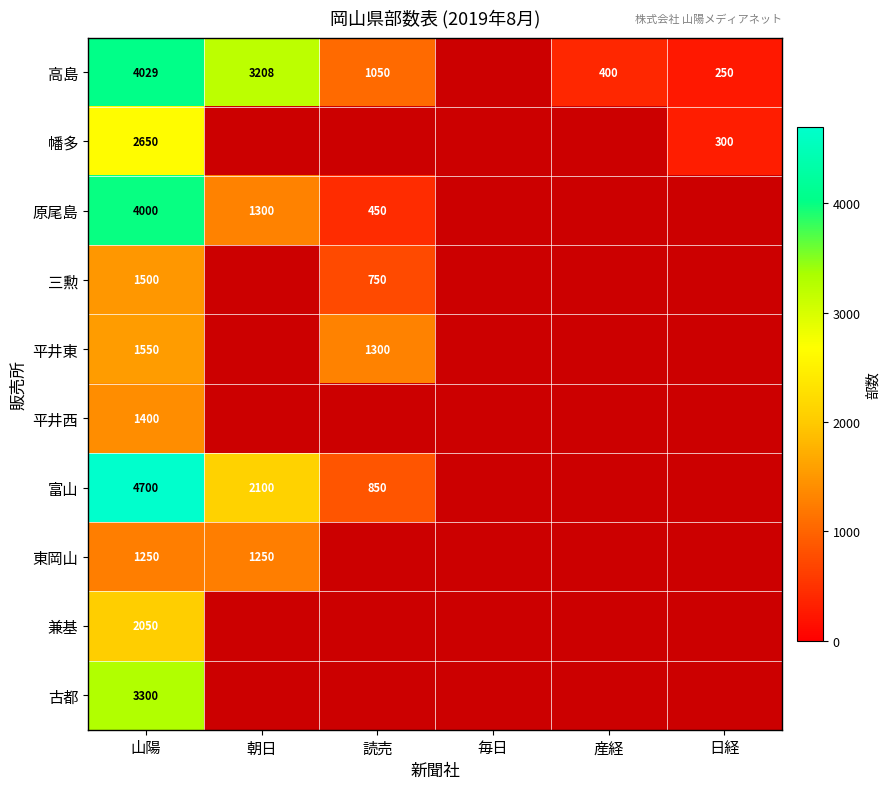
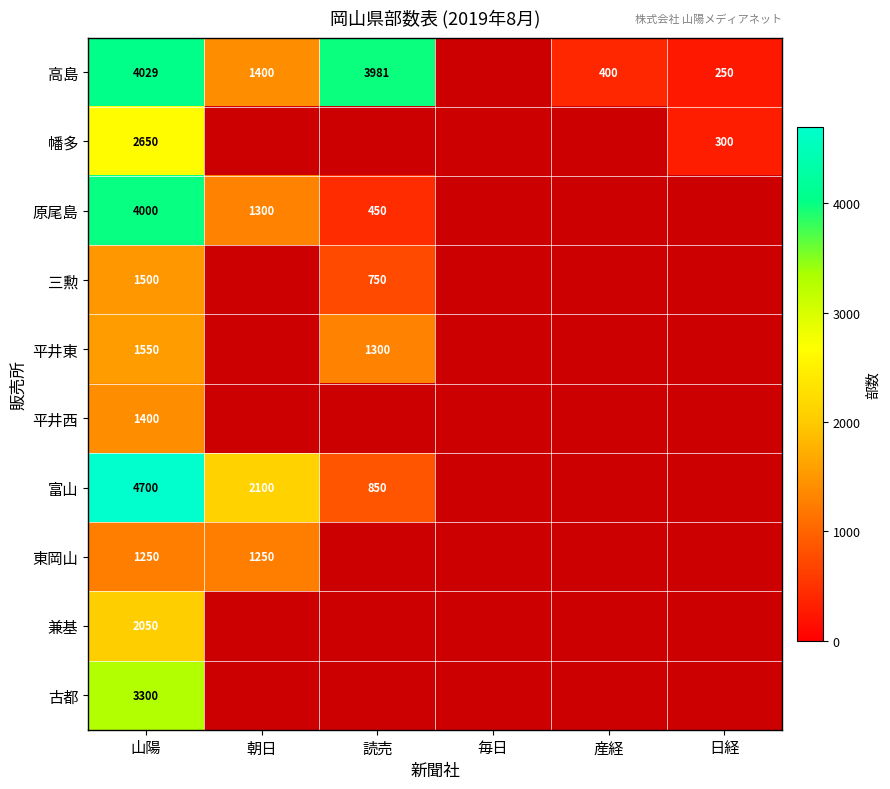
高島, 朝日: 3208 -> 1400
高島, 読売: 1050 -> 3981
